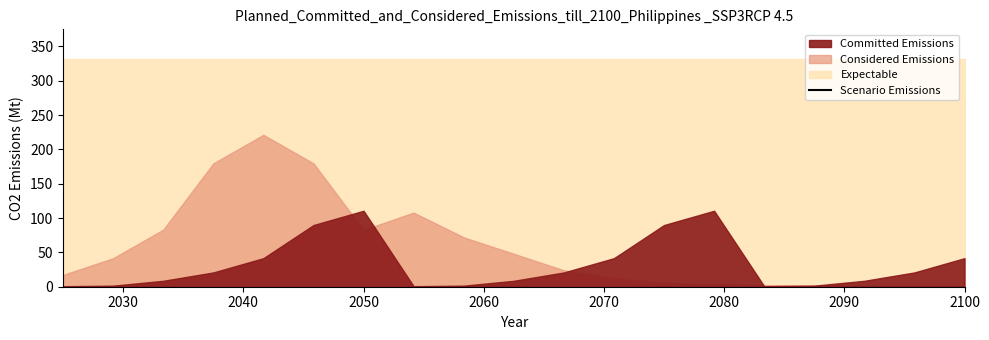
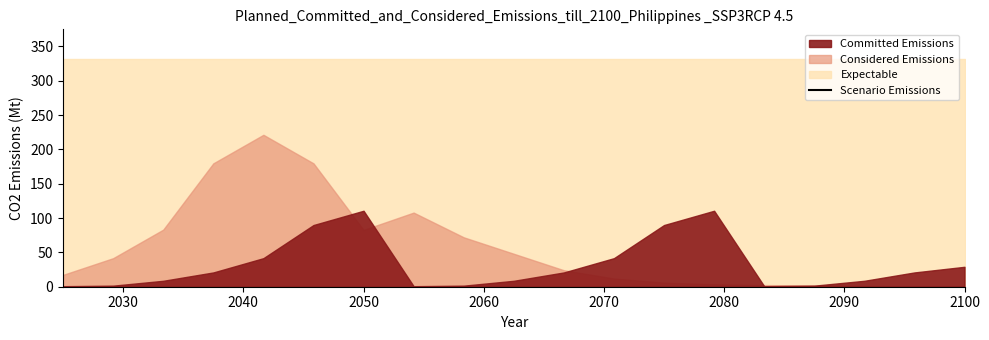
Committed Emissions, 2100: 40 -> 30
